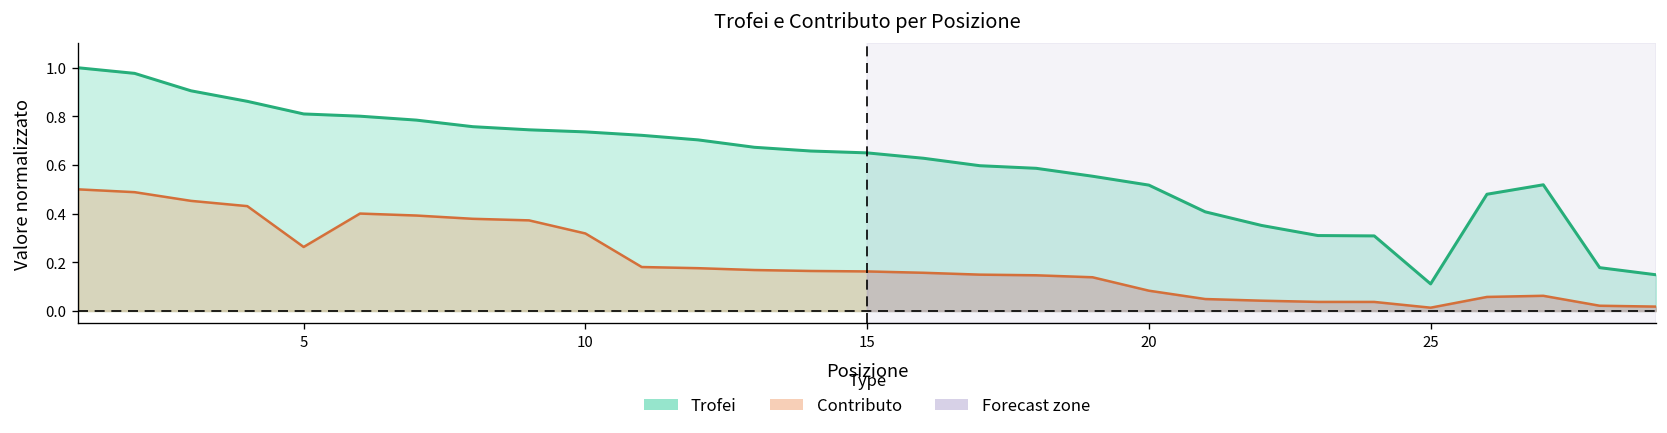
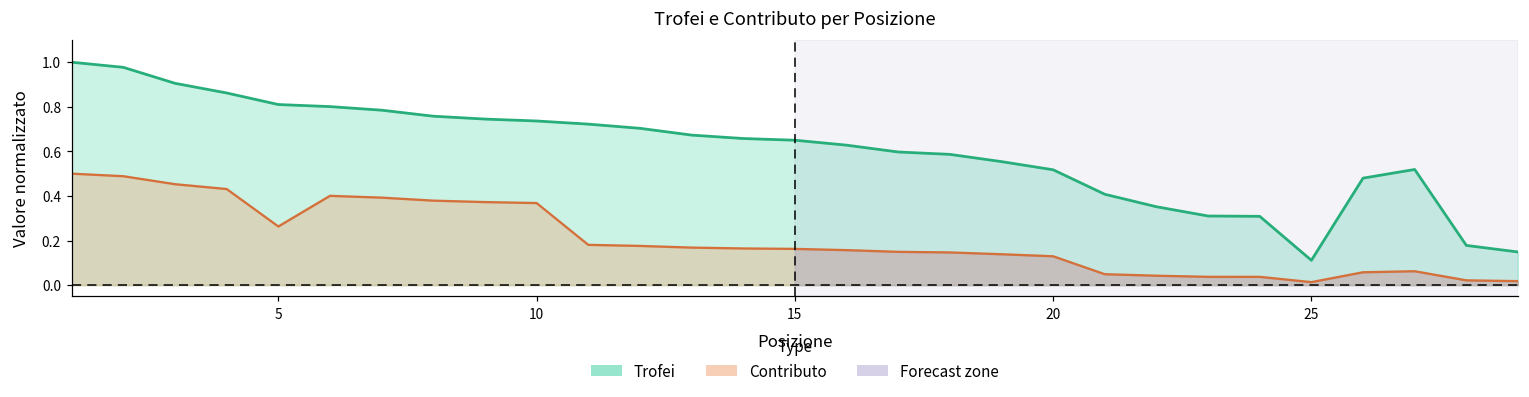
Contributo, 10: 0.32 -> 0.37
Contributo, 20: 0.08 -> 0.13
